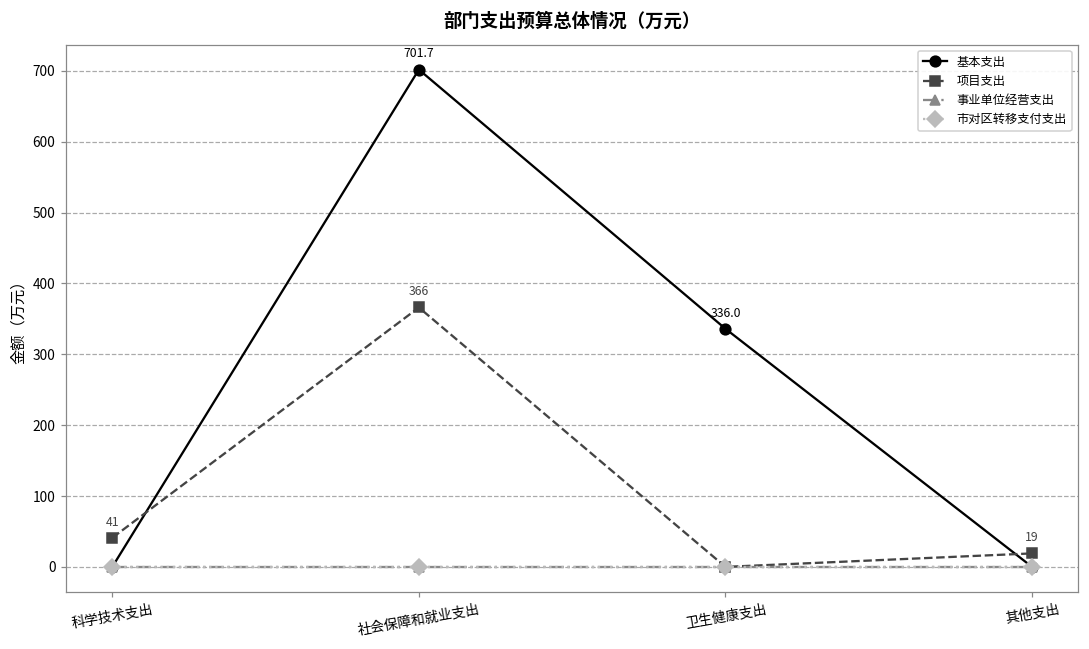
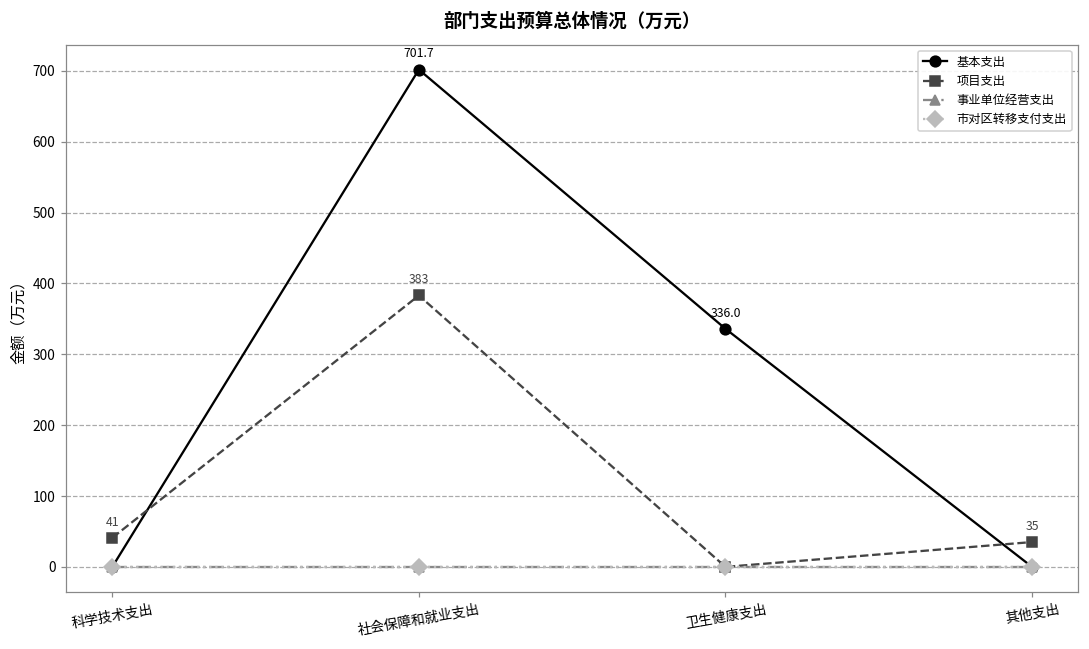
项目支出, 社会保障和就业支出: 366 -> 383
项目支出, 其他支出: 19 -> 35
